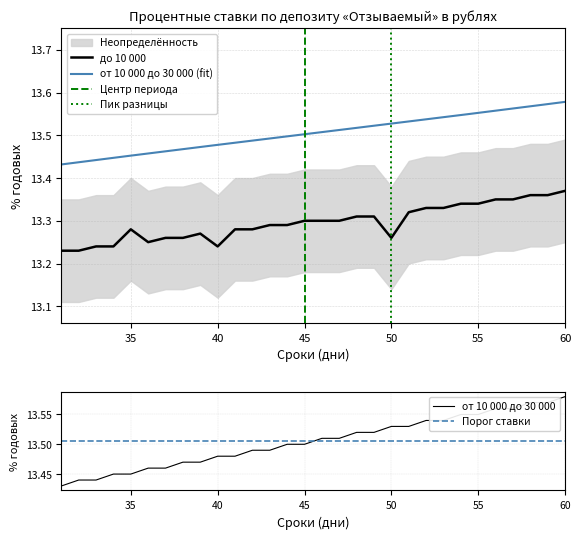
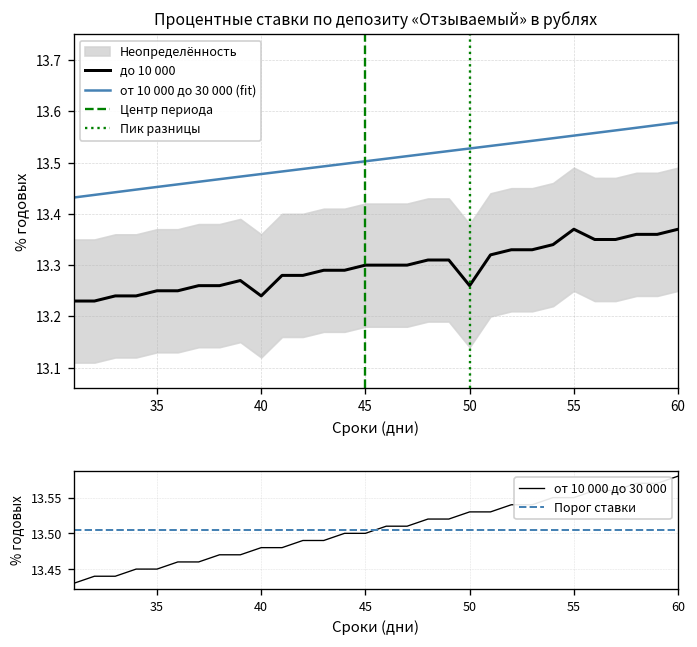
Процентные ставки по депозиту «Отзываемый» в рублях, до 10 000, 35: 13.28 -> 13.25
Процентные ставки по депозиту «Отзываемый» в рублях, до 10 000, 55: 13.34 -> 13.37
